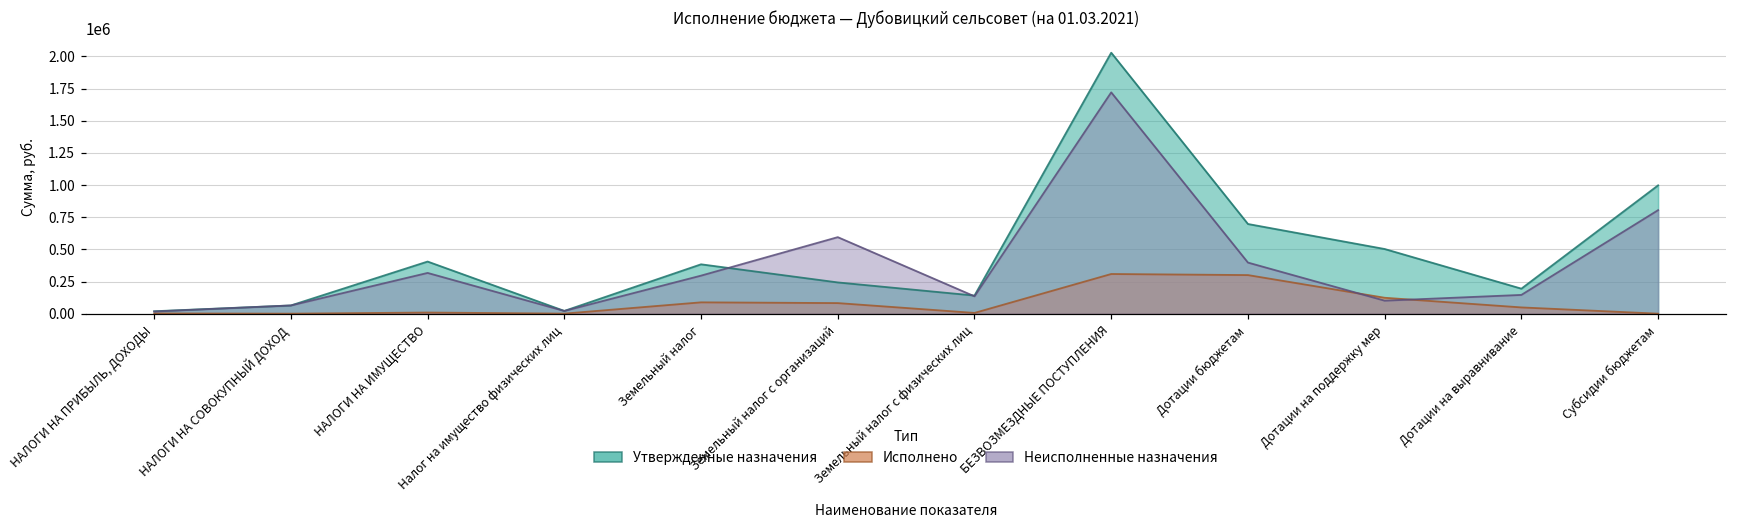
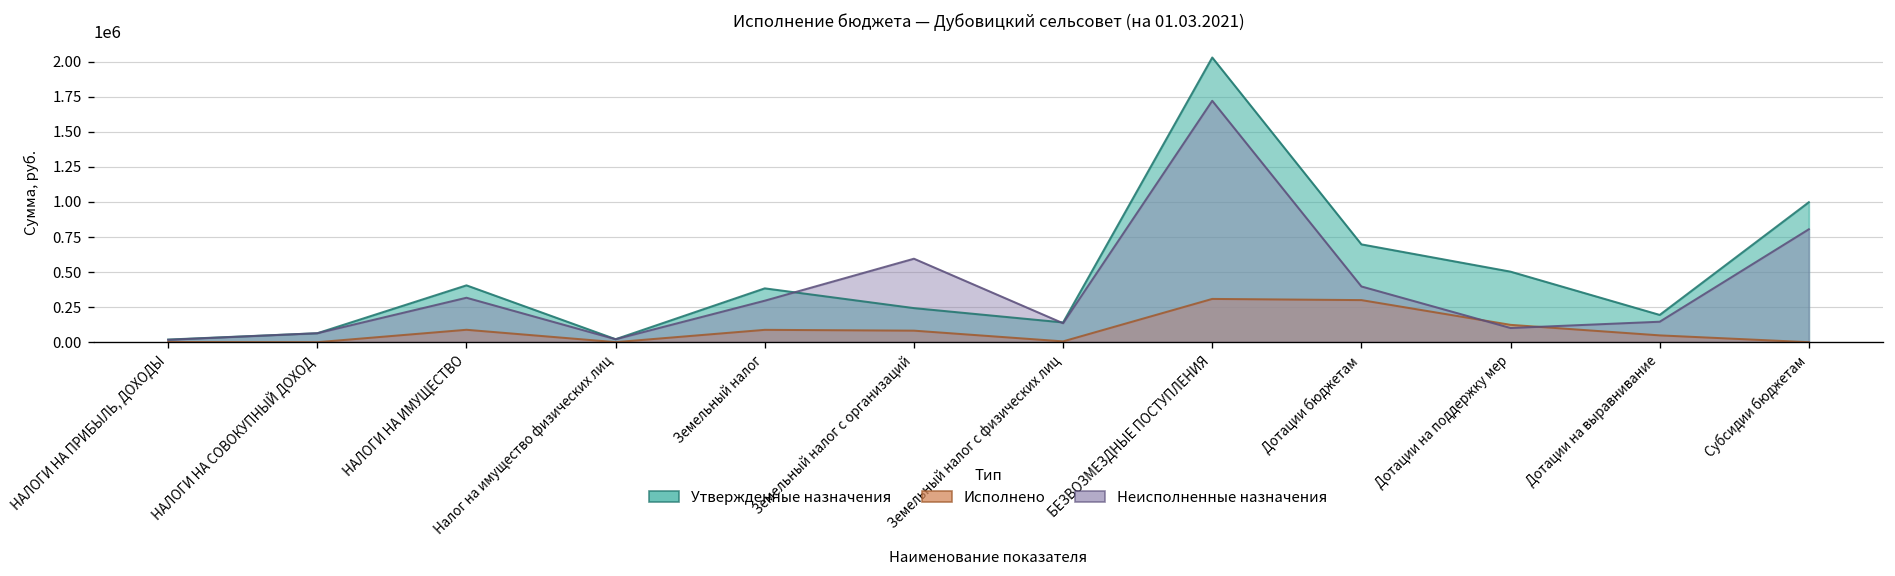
Исполнено, НАЛОГИ НА ИМУЩЕСТВО: 10000 -> 90000
